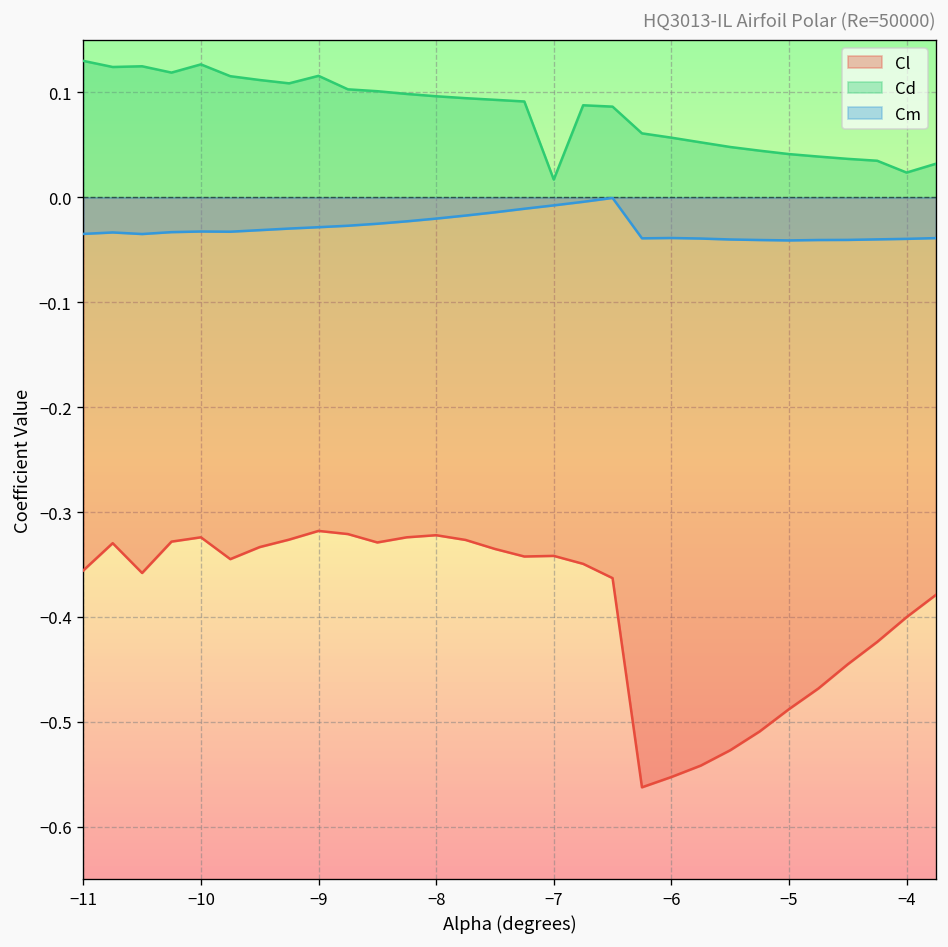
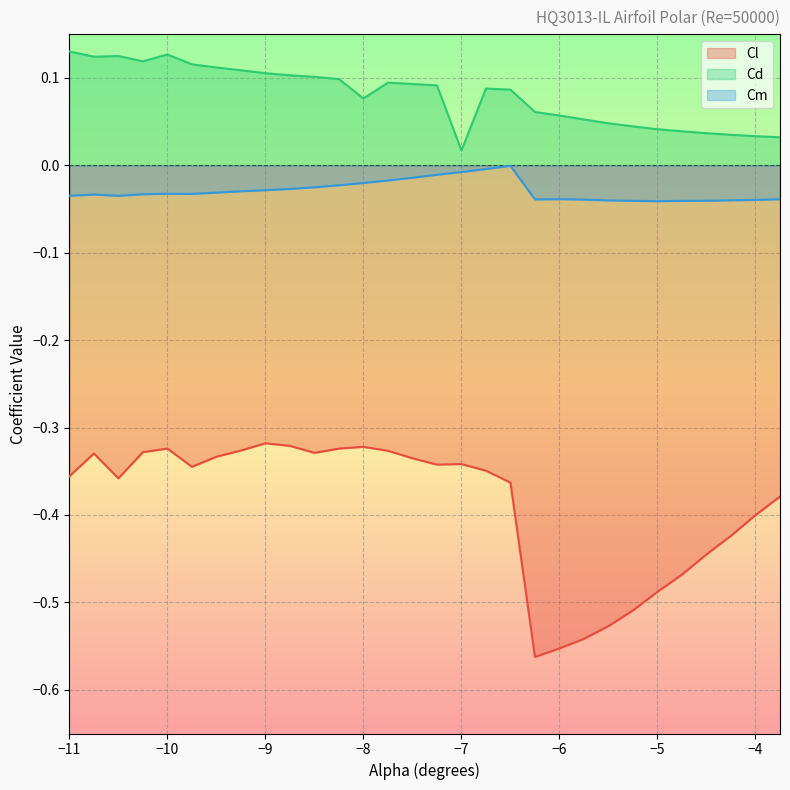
Cd, −9: 0.12 -> 0.11
Cd, −8: 0.10 -> 0.08
Cd, −4: 0.02 -> 0.03
